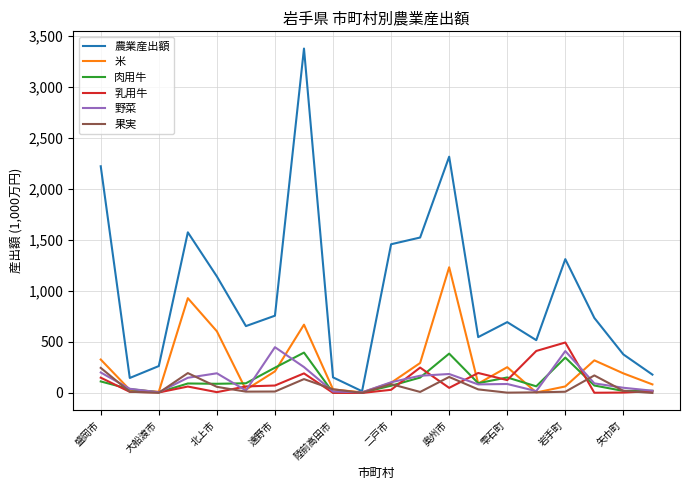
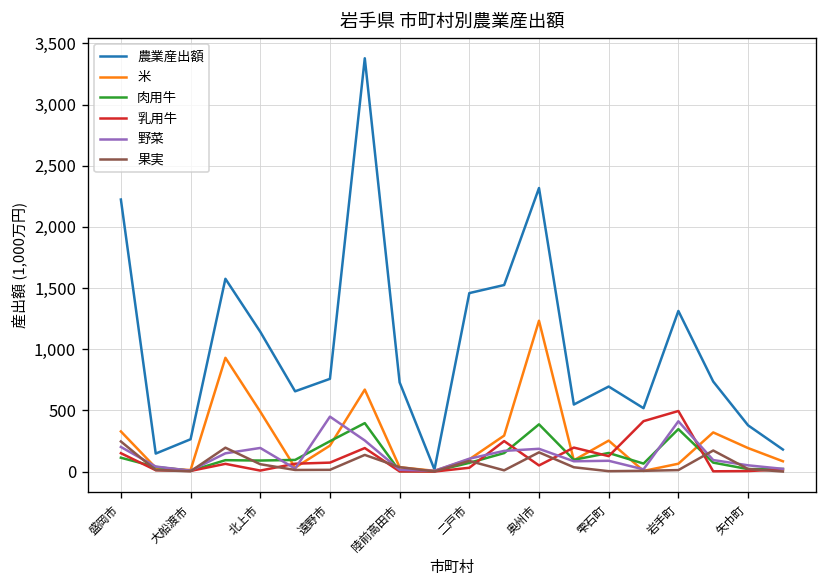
米, 北上市: 610 -> 490
農業産出額, 陸前高田市: 150 -> 730
